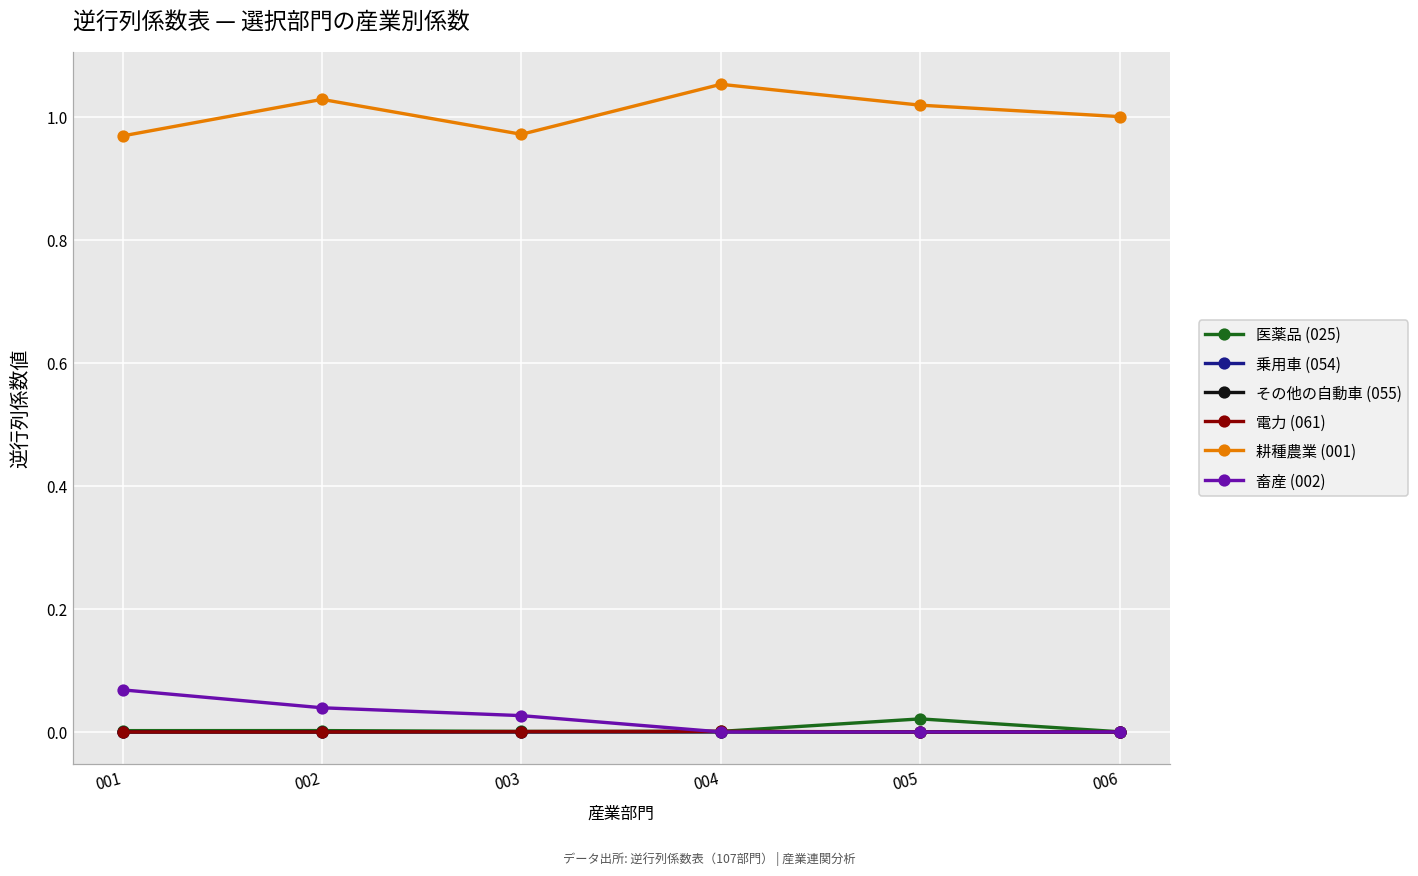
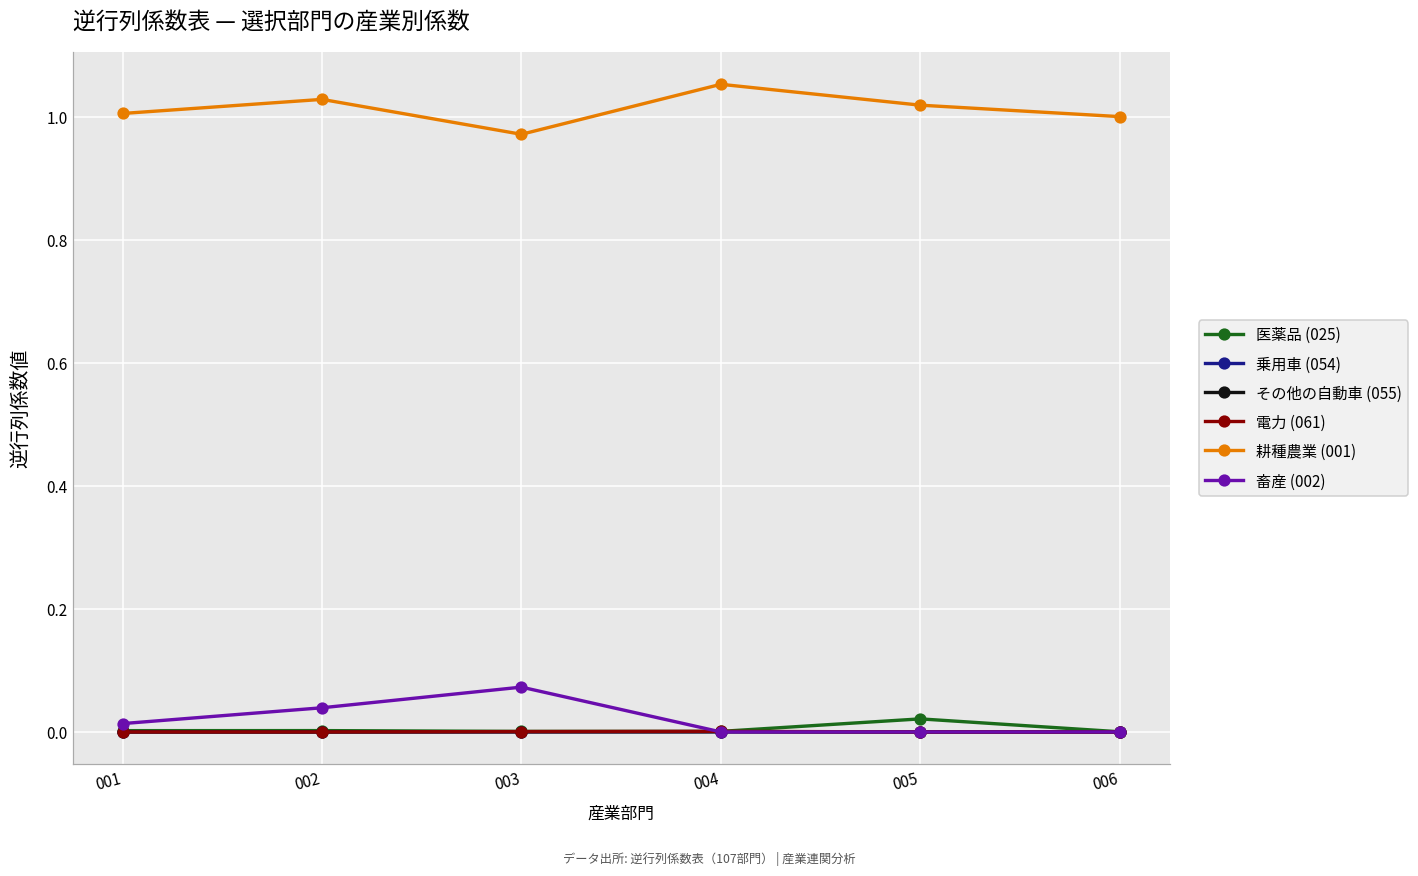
耕種農業 (001), 001: 0.97 -> 1.01
畜産 (002), 001: 0.07 -> 0.01
畜産 (002), 003: 0.03 -> 0.07
